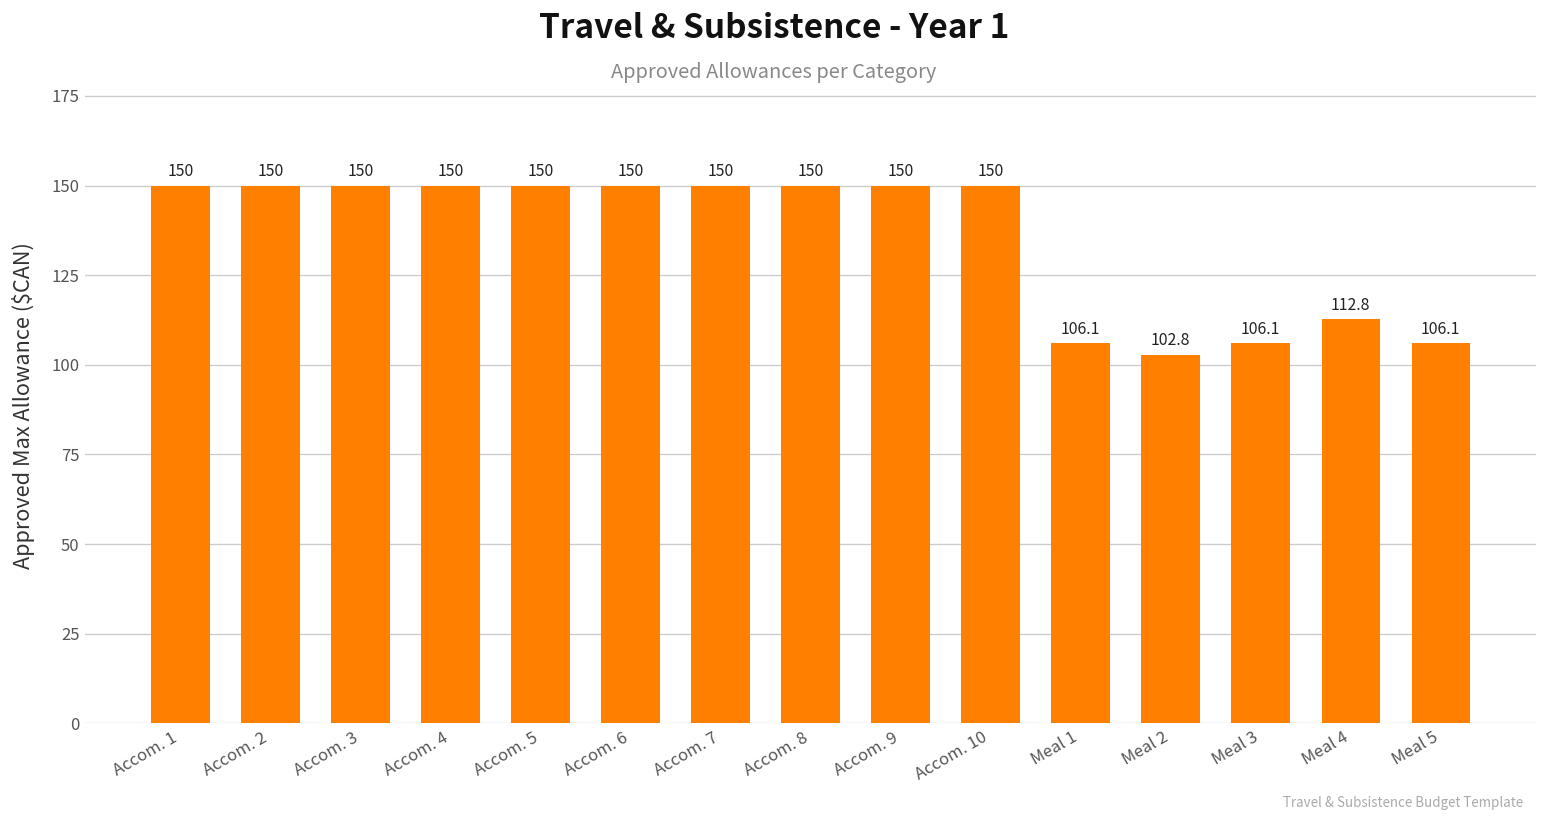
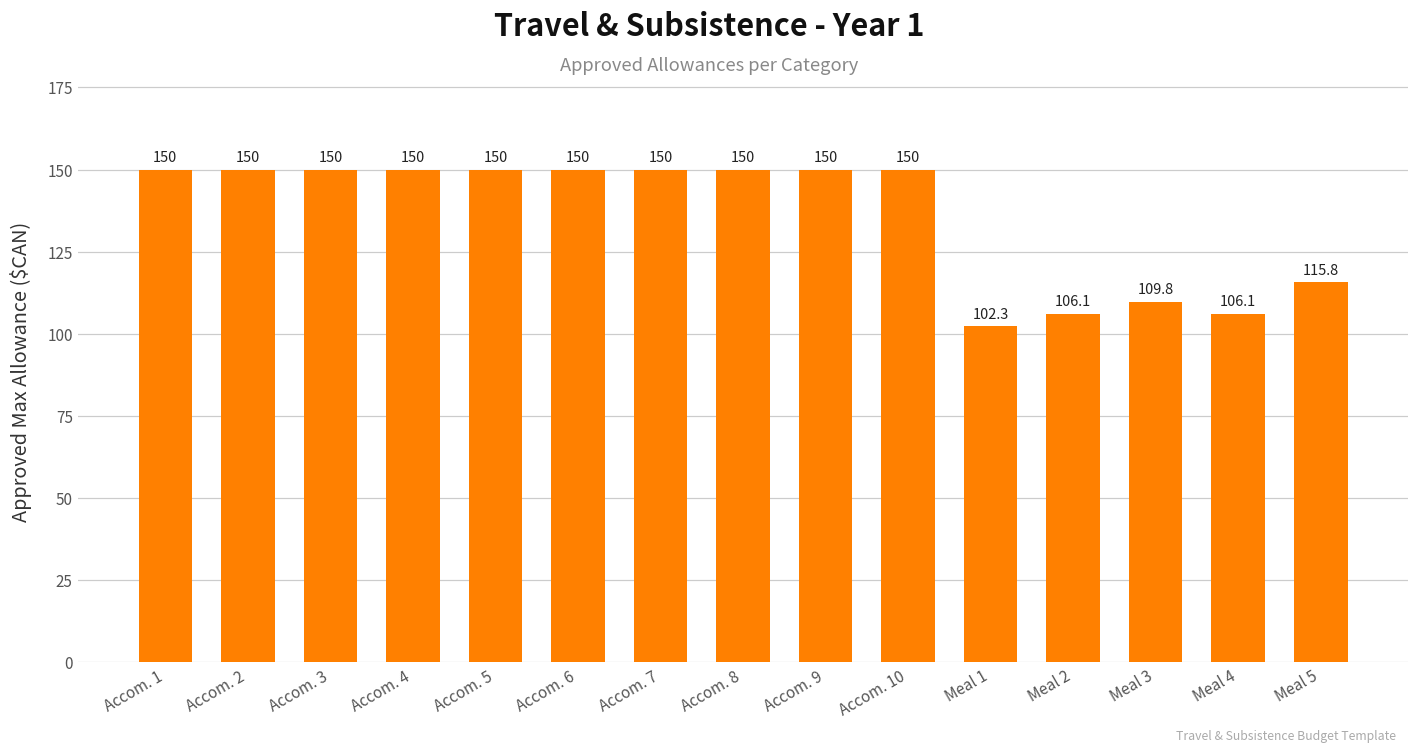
Meal 1: 106.1 -> 102.3
Meal 2: 102.8 -> 106.1
Meal 3: 106.1 -> 109.8
Meal 4: 112.8 -> 106.1
Meal 5: 106.1 -> 115.8
